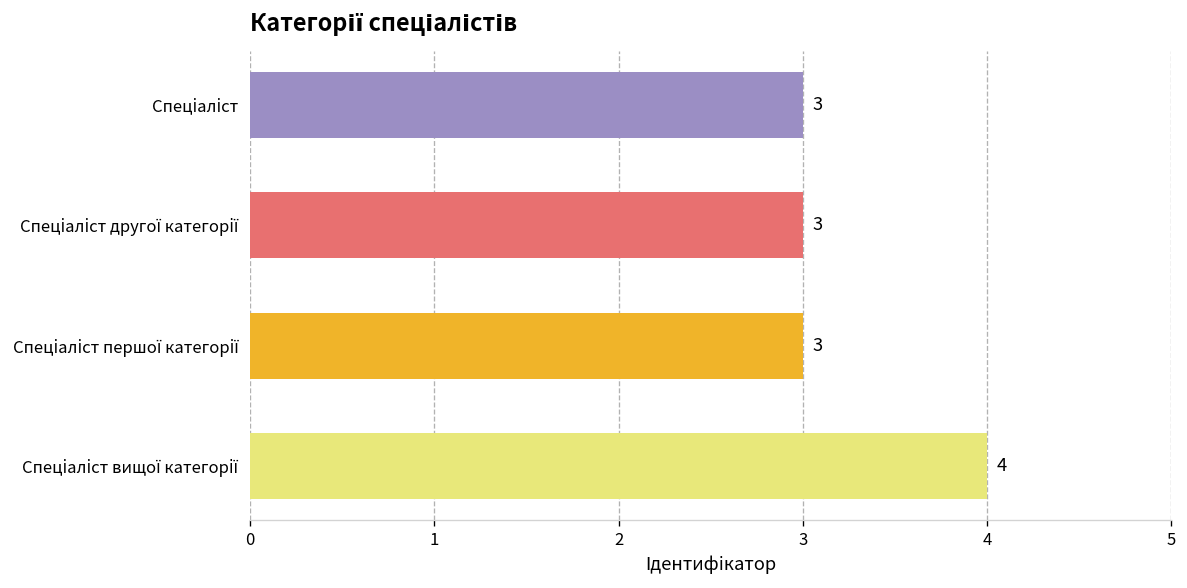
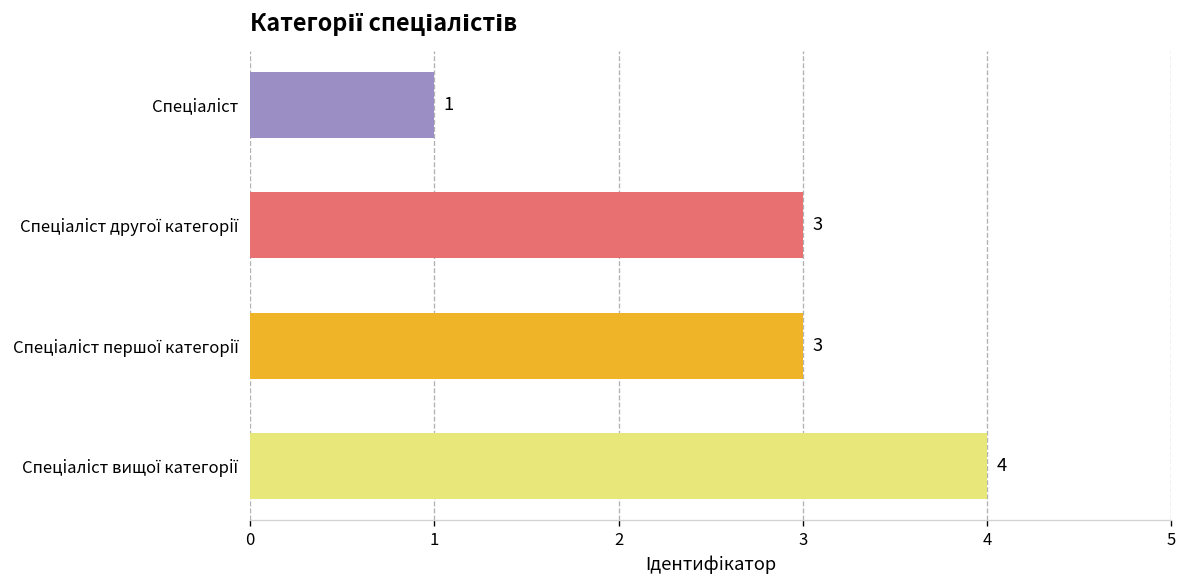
Спеціаліст: 3 -> 1
